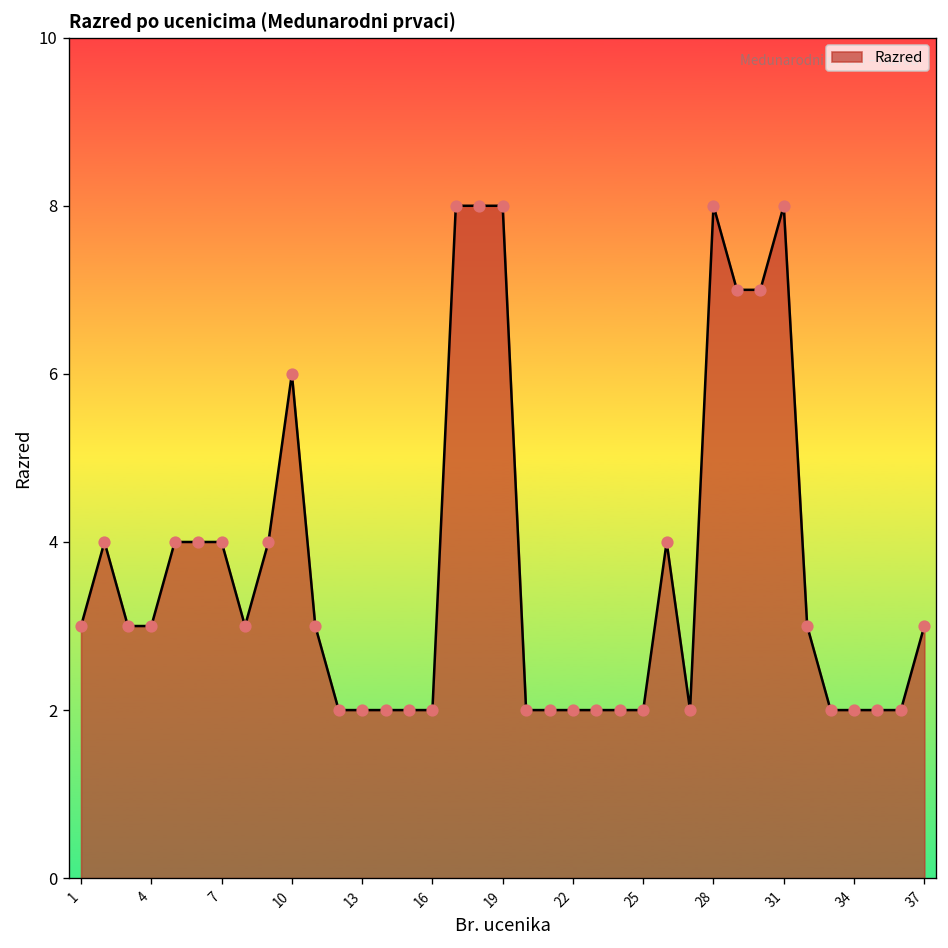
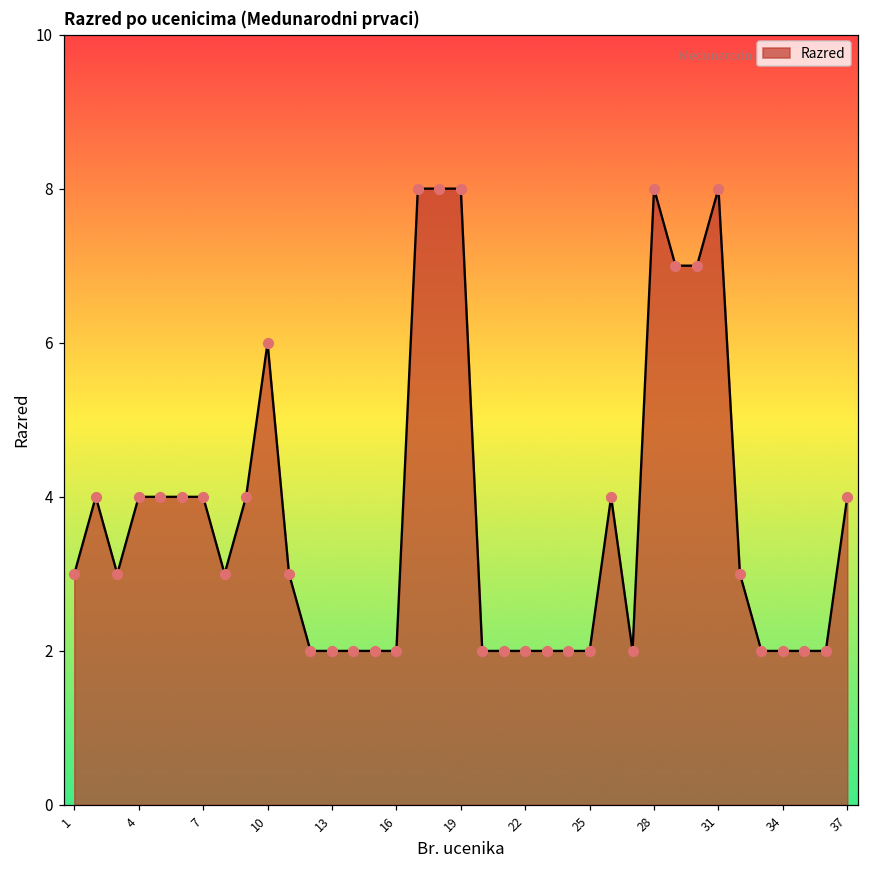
4: 3 -> 4
37: 3 -> 4
